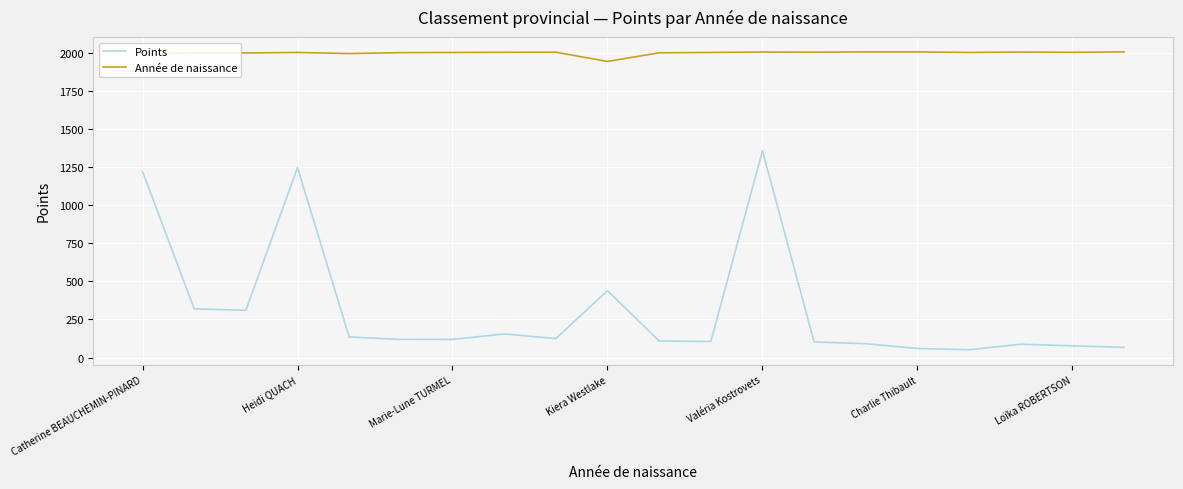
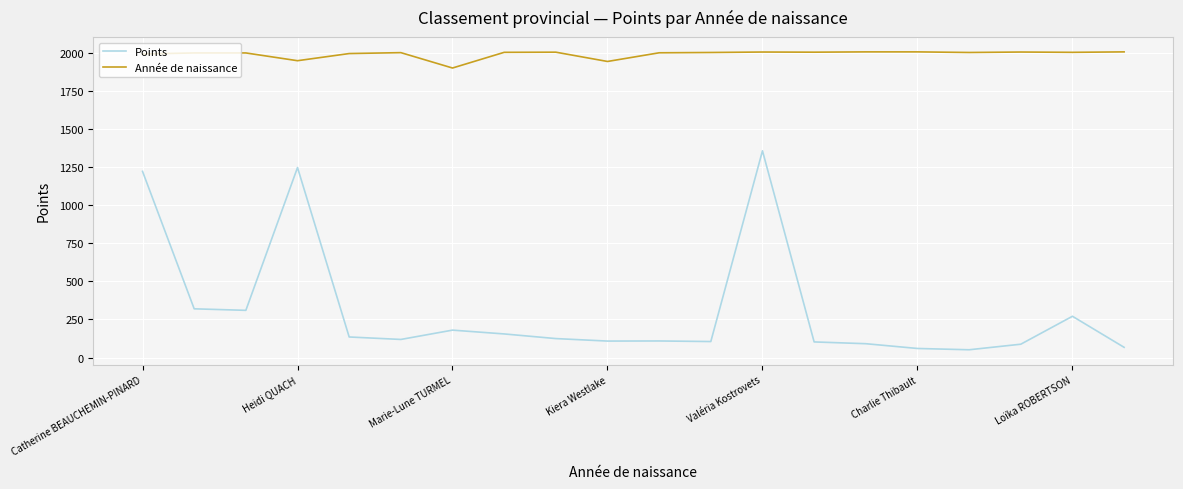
Année de naissance, Heidi QUACH: 2000 -> 1950
Points, Marie-Lune TURMEL: 120 -> 180
Année de naissance, Marie-Lune TURMEL: 2000 -> 1900
Points, Kiera Westlake: 440 -> 110
Points, Loïka ROBERTSON: 80 -> 270
